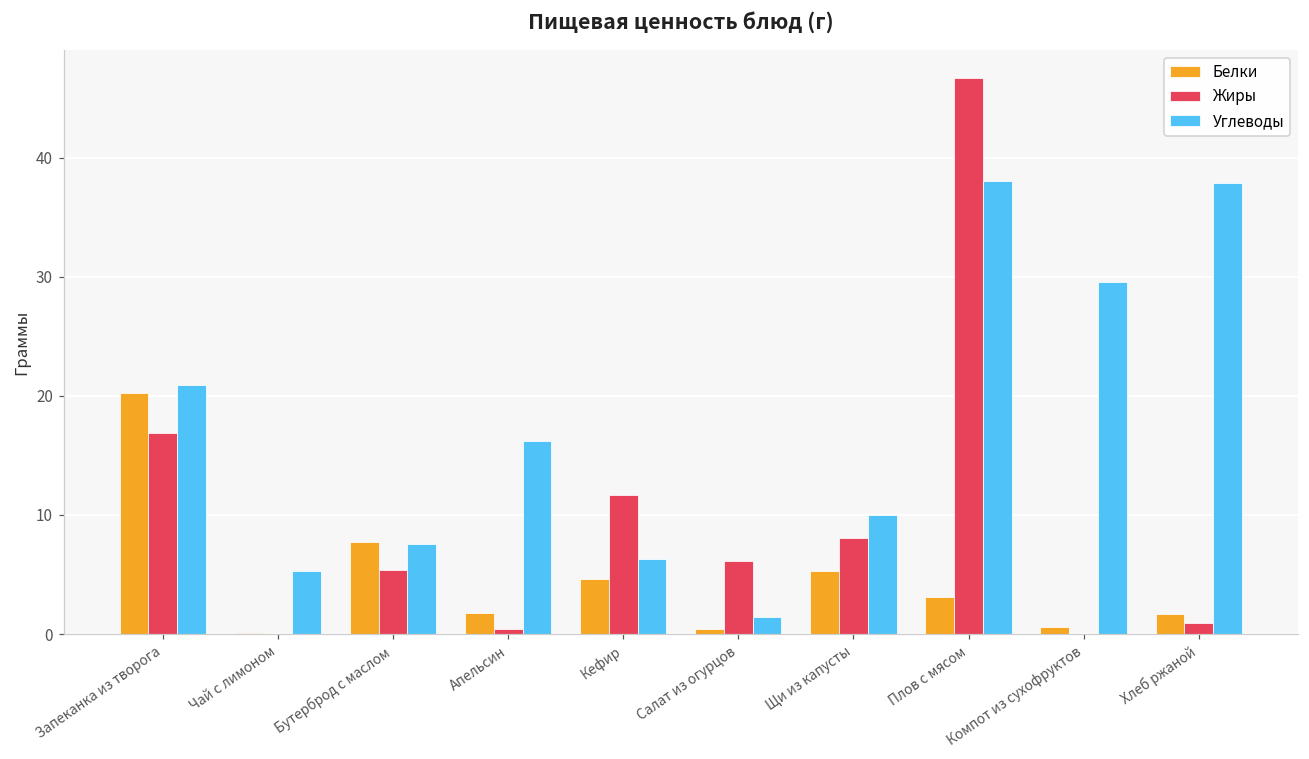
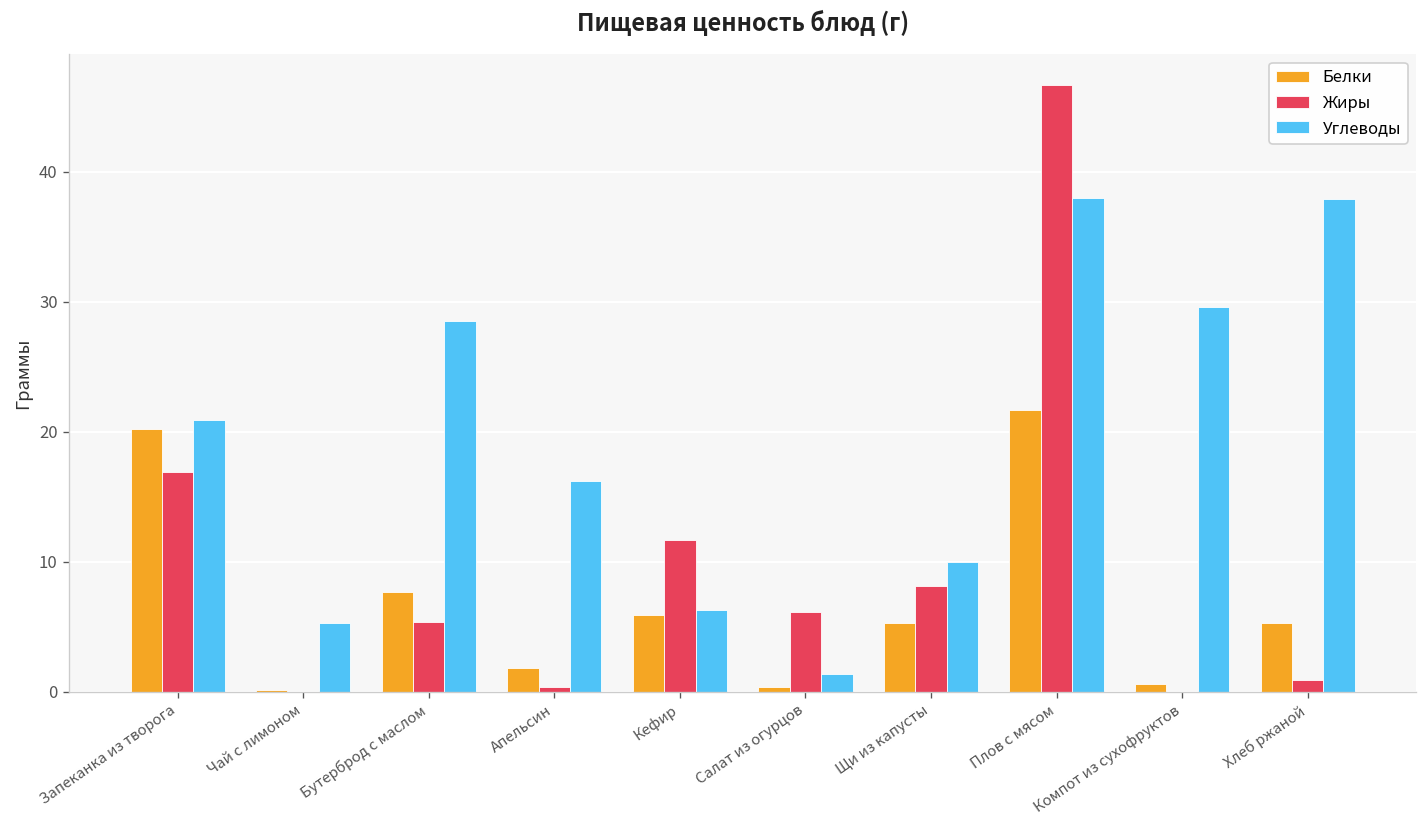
Углеводы, Бутерброд с маслом: 7.6 -> 28.5
Белки, Кефир: 4.6 -> 5.9
Белки, Плов с мясом: 3.1 -> 21.7
Белки, Хлеб ржаной: 1.7 -> 5.3
